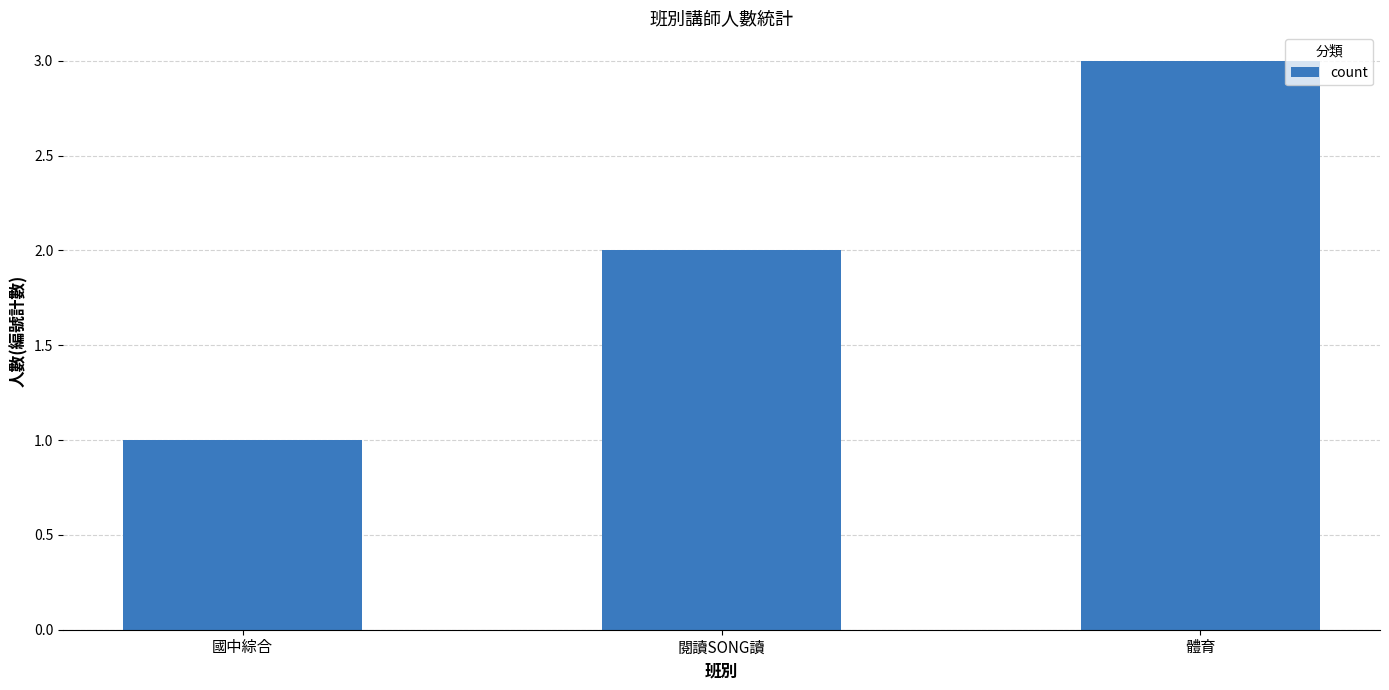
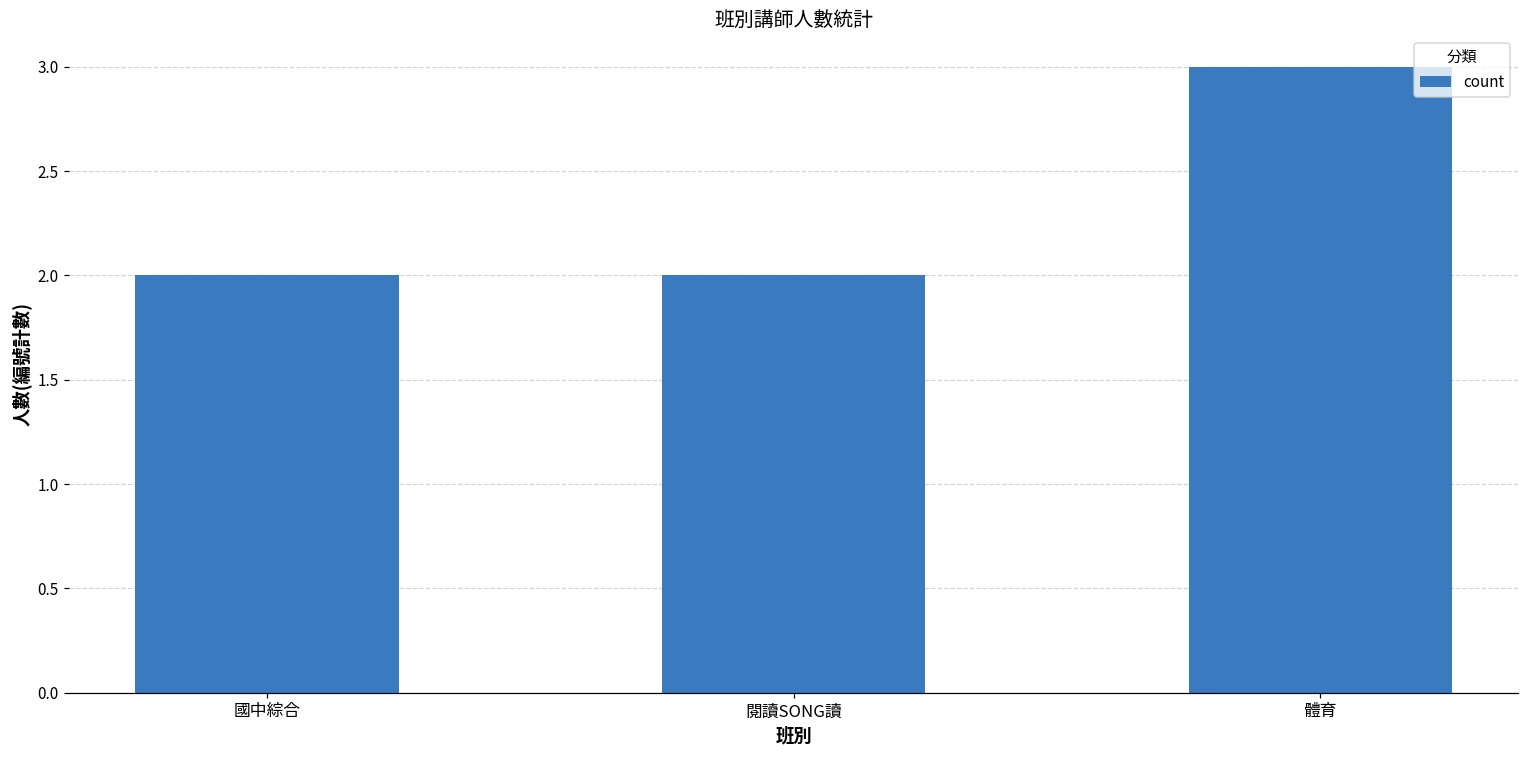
國中綜合: 1 -> 2
